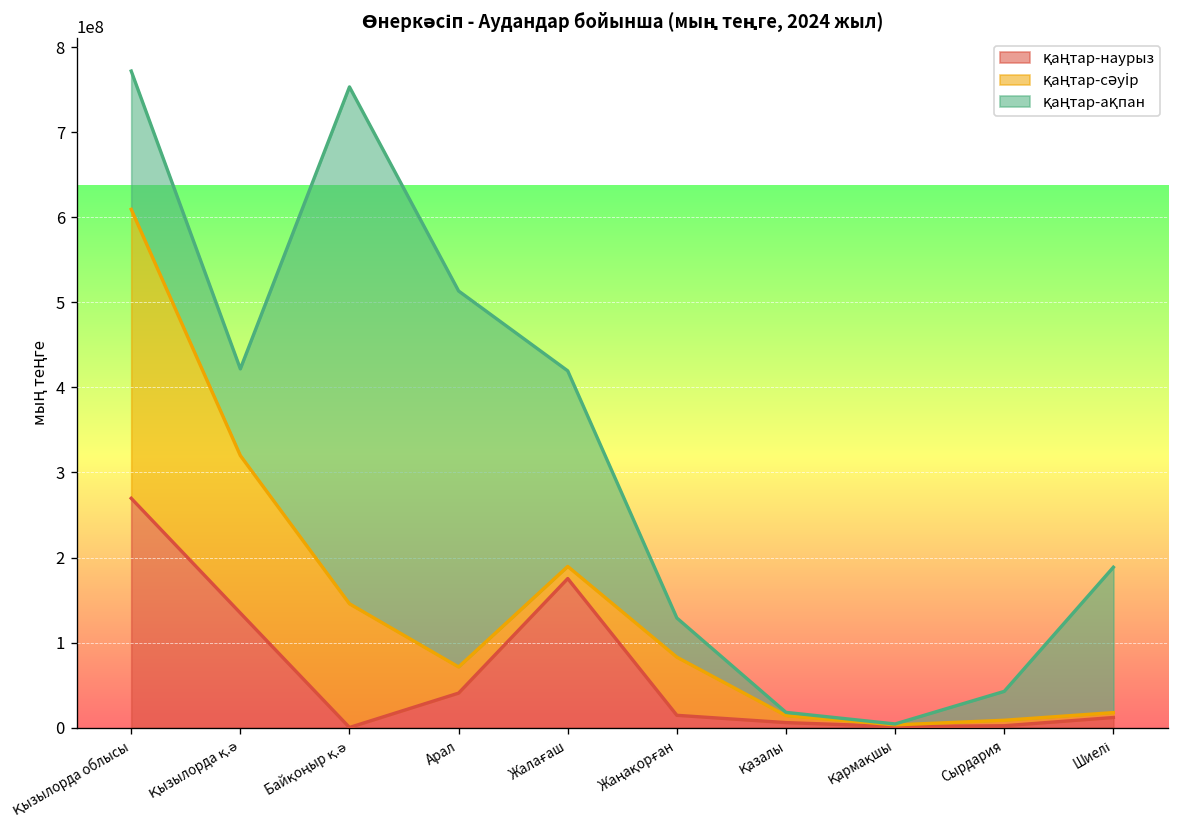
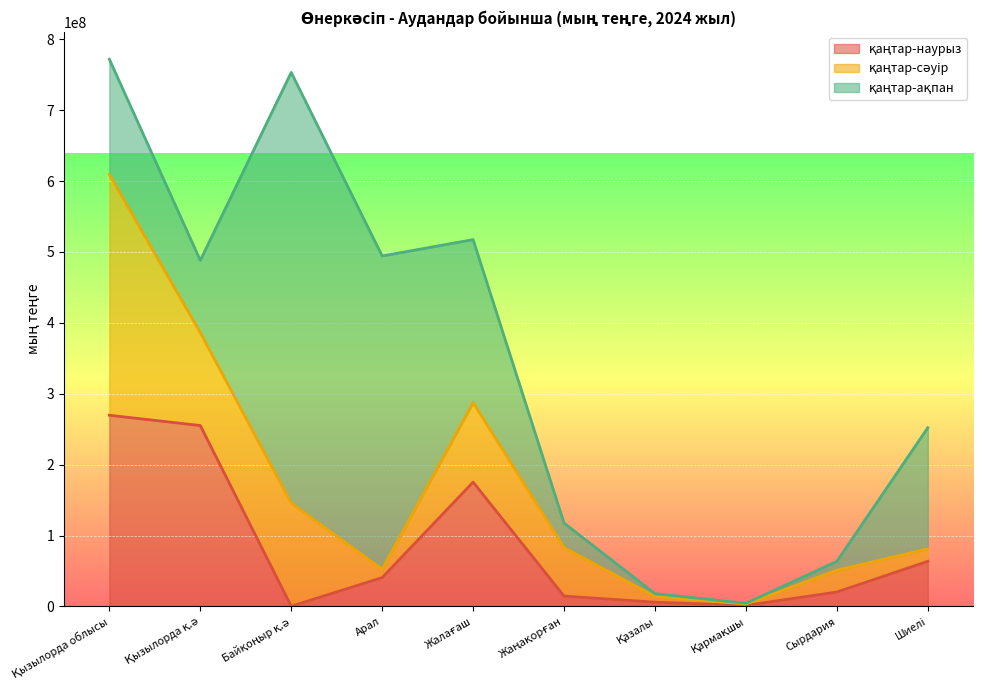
қаңтар-наурыз, Қызылорда қ.ә: 130000000 -> 260000000
қаңтар-сәуір, Қызылорда қ.ә: 190000000 -> 130000000
қаңтар-сәуір, Арал: 30000000 -> 10000000
қаңтар-сәуір, Жалағаш: 10000000 -> 110000000
қаңтар-ақпан, Жаңақорған: 50000000 -> 30000000
қаңтар-наурыз, Сырдария: 0 -> 20000000
қаңтар-сәуір, Сырдария: 10000000 -> 30000000
қаңтар-ақпан, Сырдария: 30000000 -> 10000000
қаңтар-наурыз, Шиелі: 10000000 -> 60000000
қаңтар-сәуір, Шиелі: 10000000 -> 20000000
